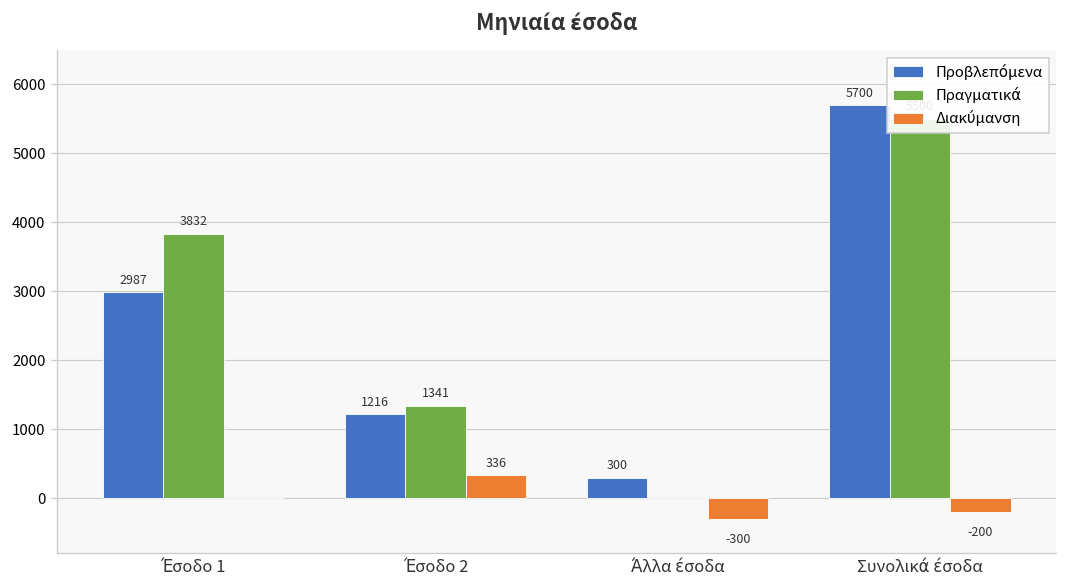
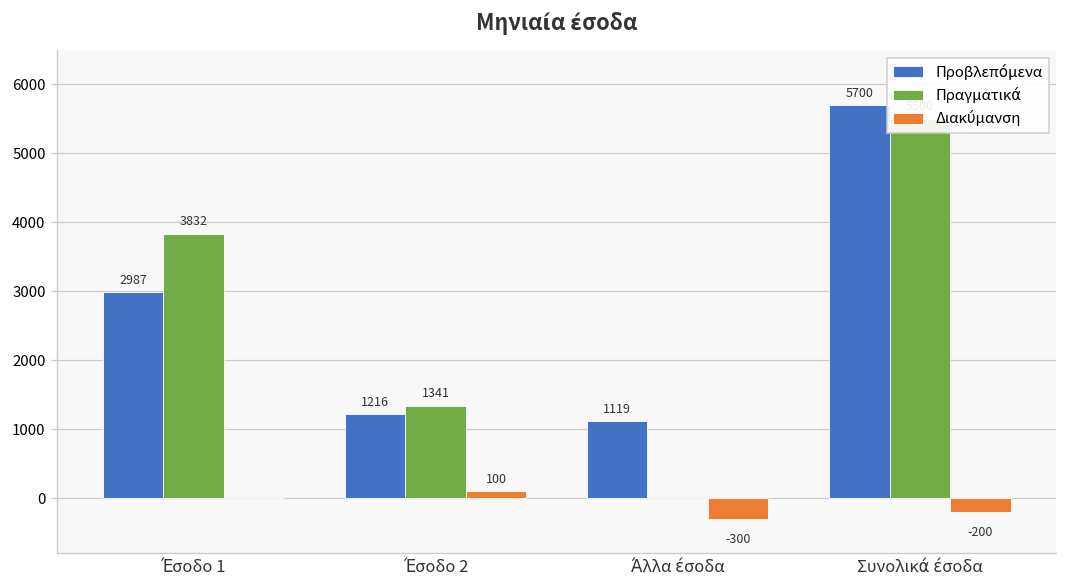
Διακύμανση, Έσοδο 2: 336 -> 100
Προβλεπόμενα, Άλλα έσοδα: 300 -> 1119
